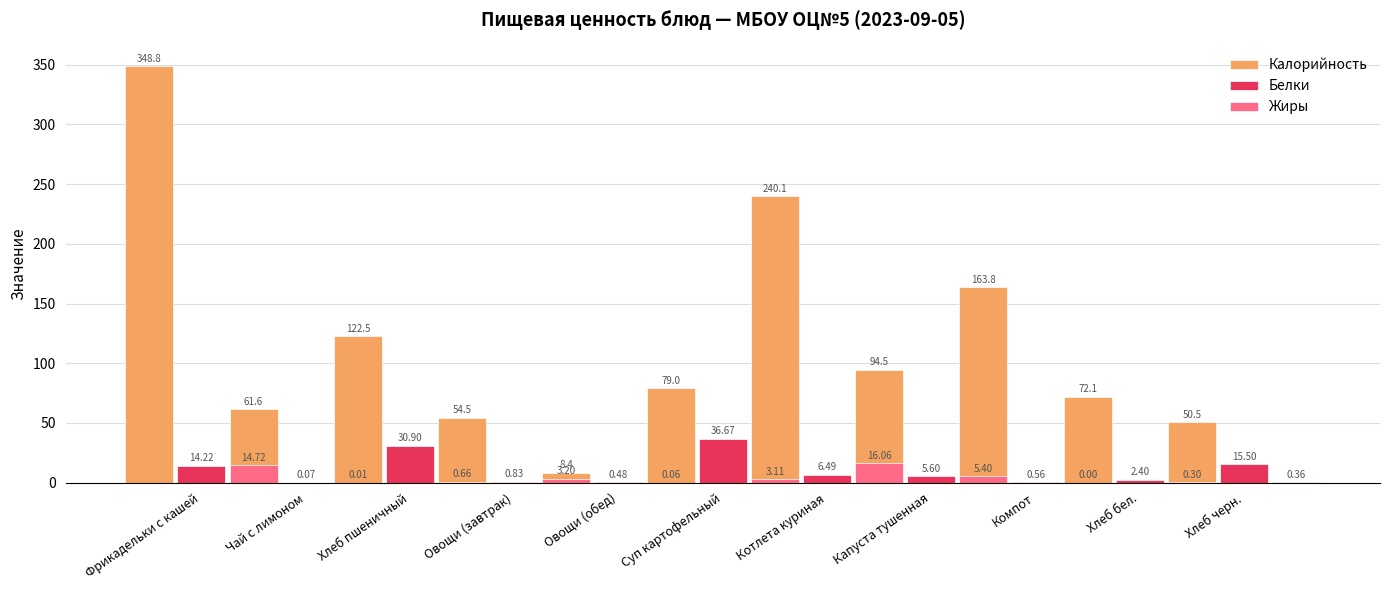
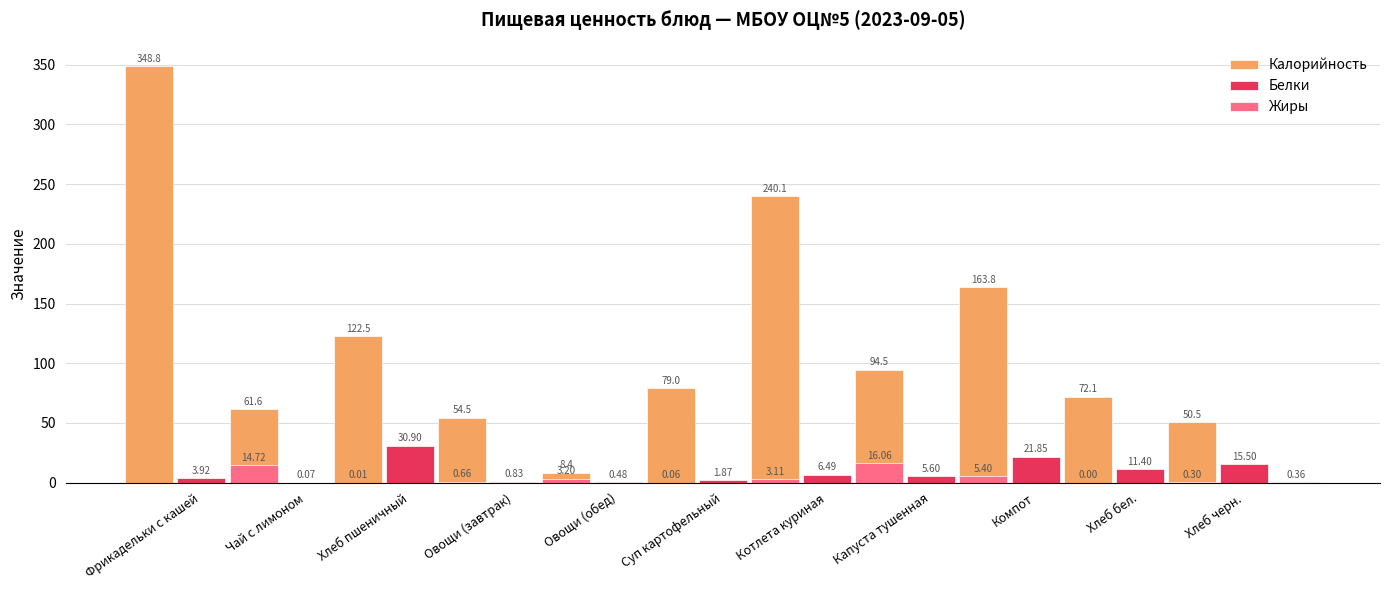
Белки, Фрикадельки с кашей: 14.22 -> 3.92
Белки, Суп картофельный: 36.67 -> 1.87
Белки, Компот: 0.56 -> 21.85
Белки, Хлеб бел.: 2.40 -> 11.40
